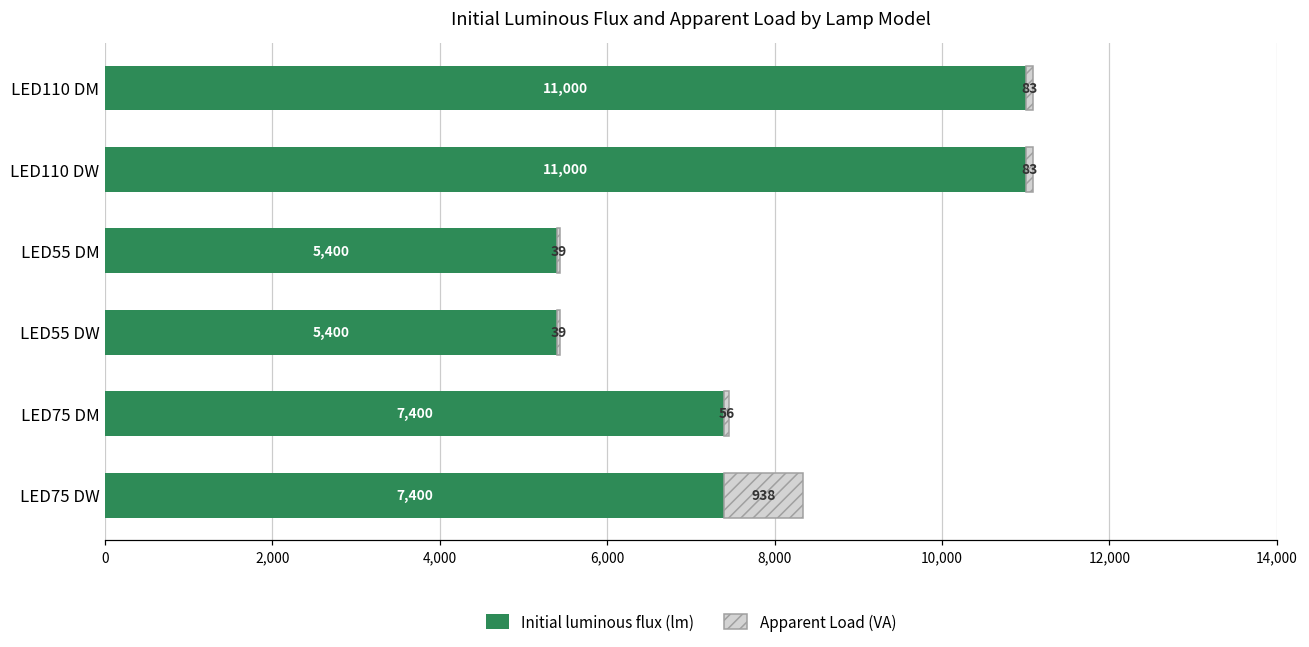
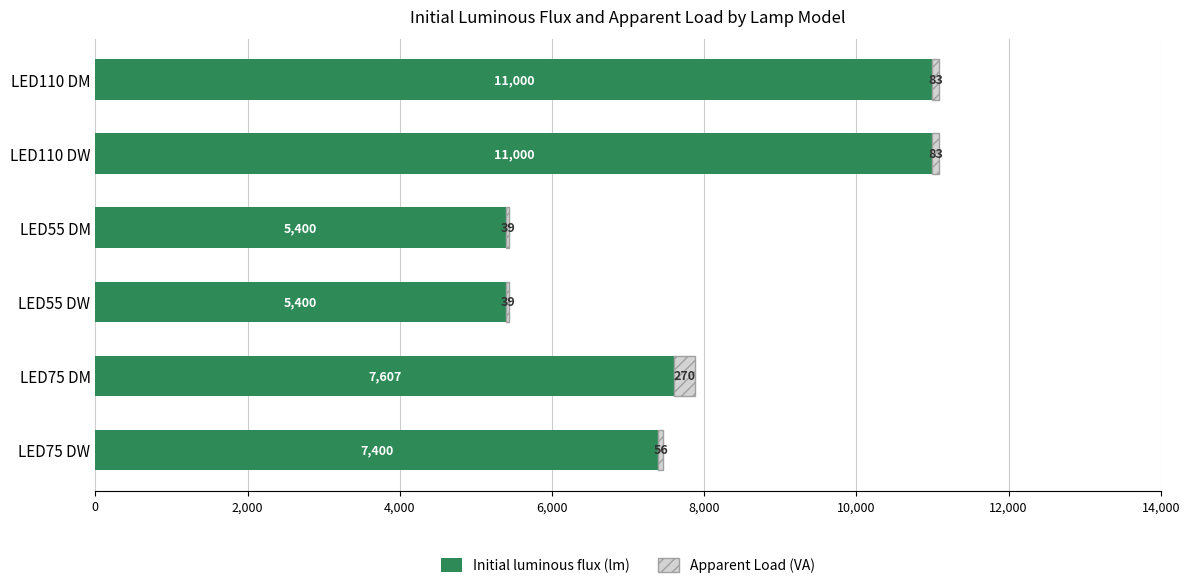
Initial luminous flux (lm), LED75 DM: 7,400 -> 7,607
Apparent Load (VA), LED75 DM: 56 -> 270
Apparent Load (VA), LED75 DW: 938 -> 56
